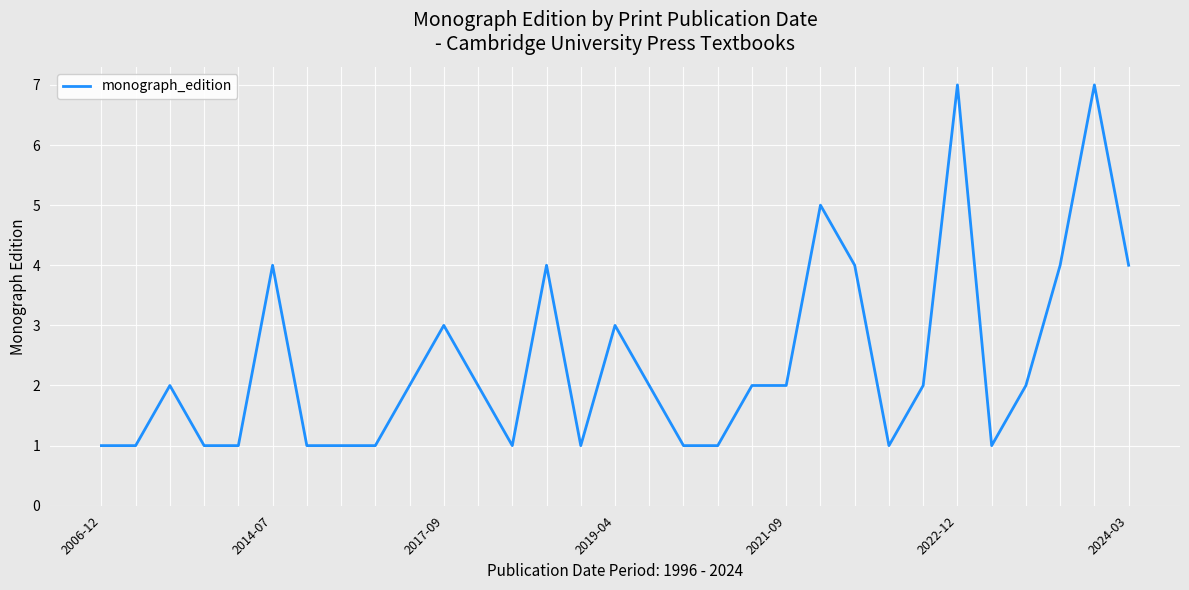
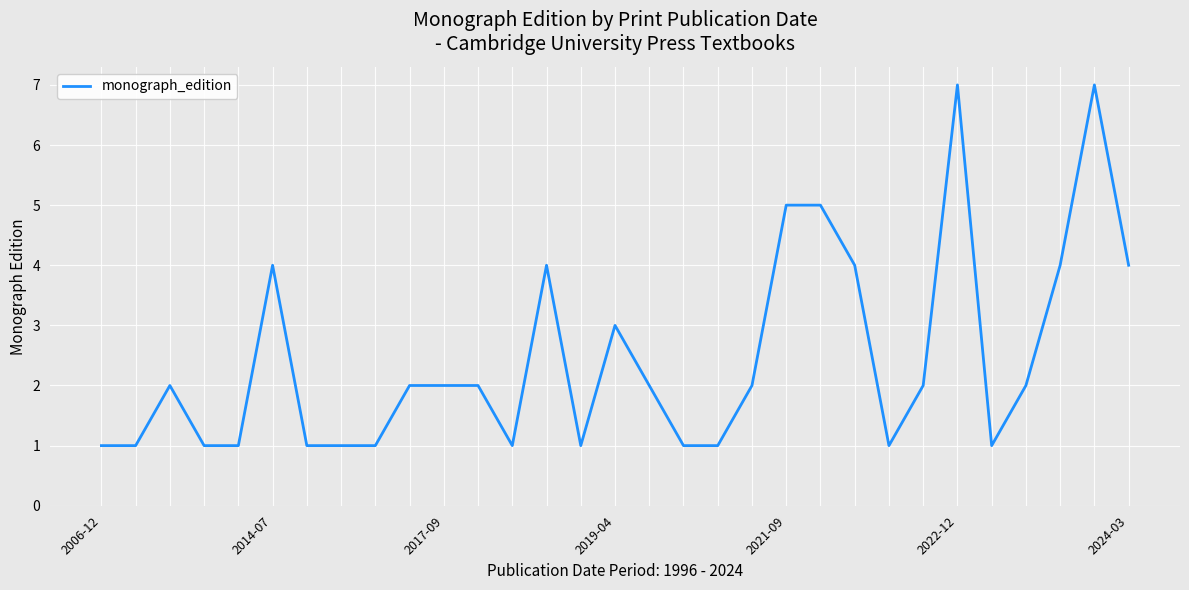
2017-09: 3 -> 2
2021-09: 2 -> 5
